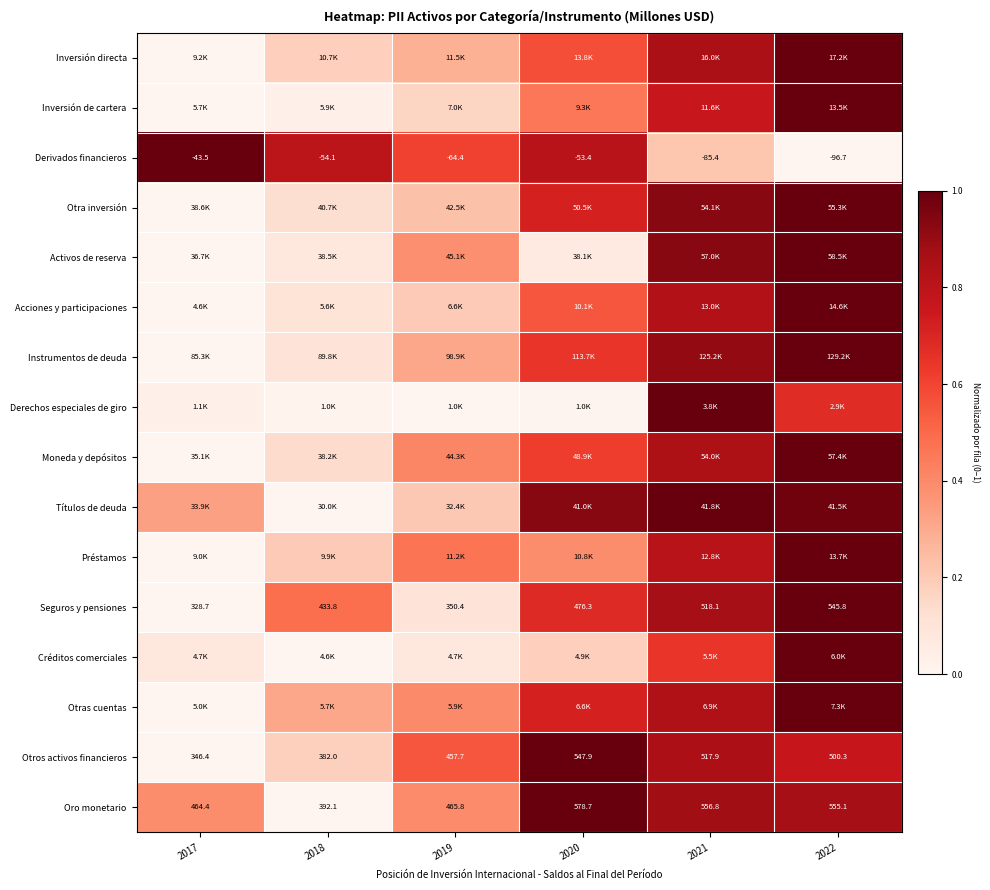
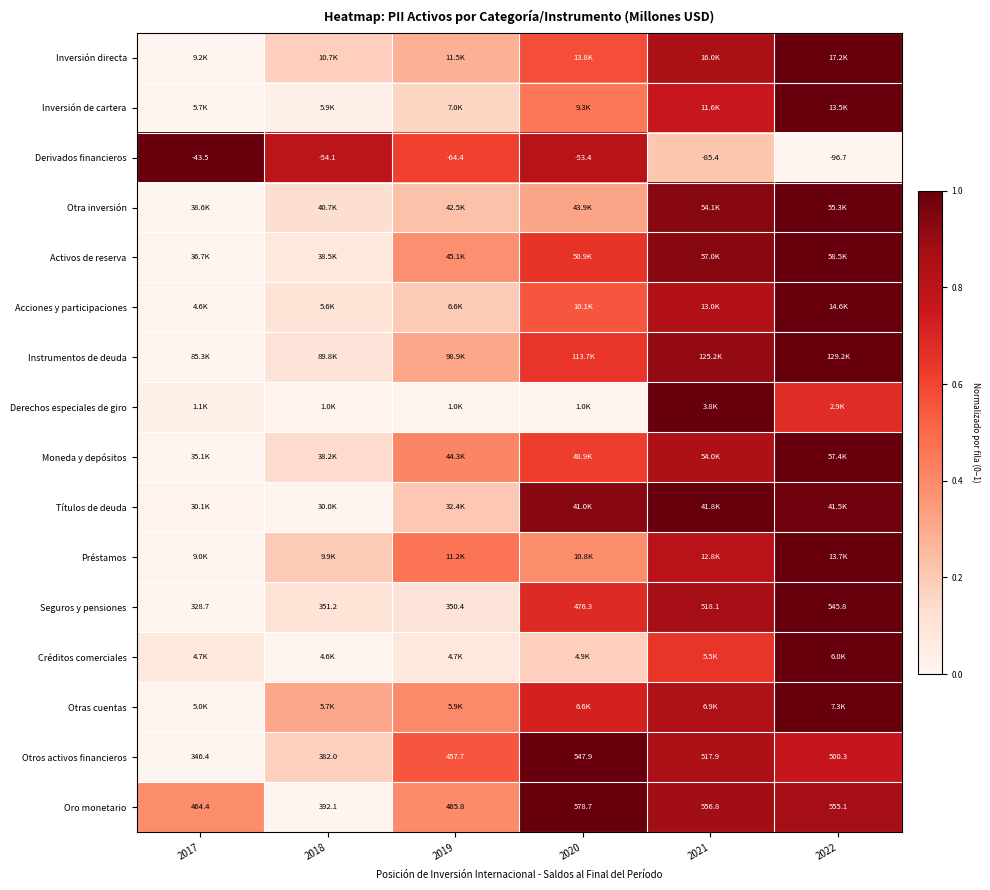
Otra inversión, 2020: 50.5K -> 43.9K
Activos de reserva, 2020: 38.1K -> 50.9K
Títulos de deuda, 2017: 33.9K -> 30.1K
Seguros y pensiones, 2018: 433.8 -> 351.2
